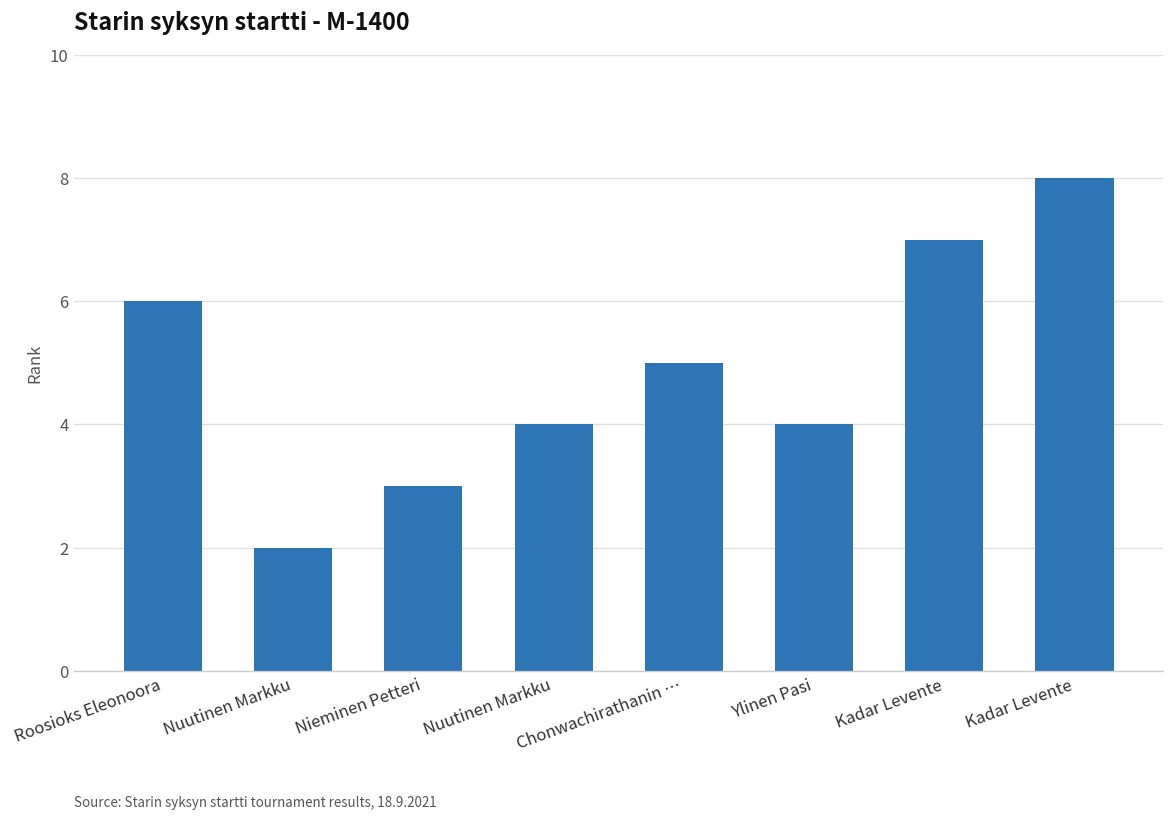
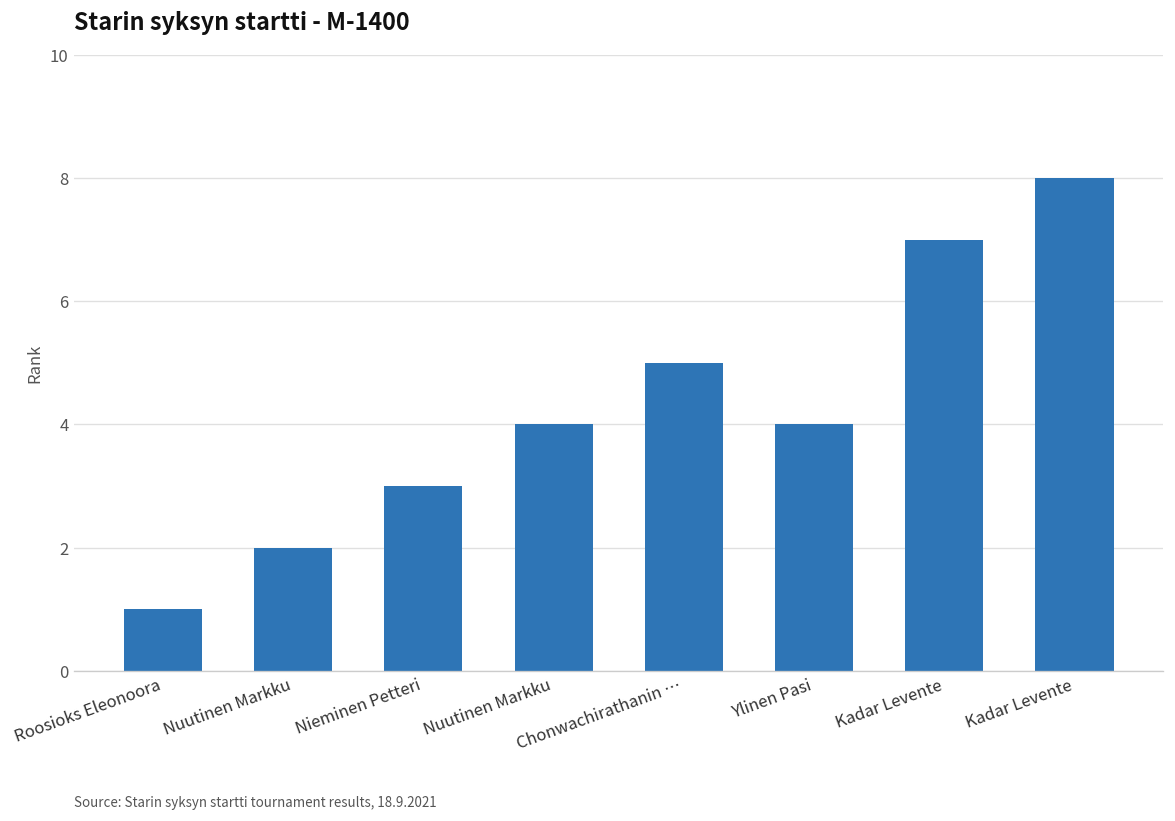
Roosioks Eleonoora: 6 -> 1
